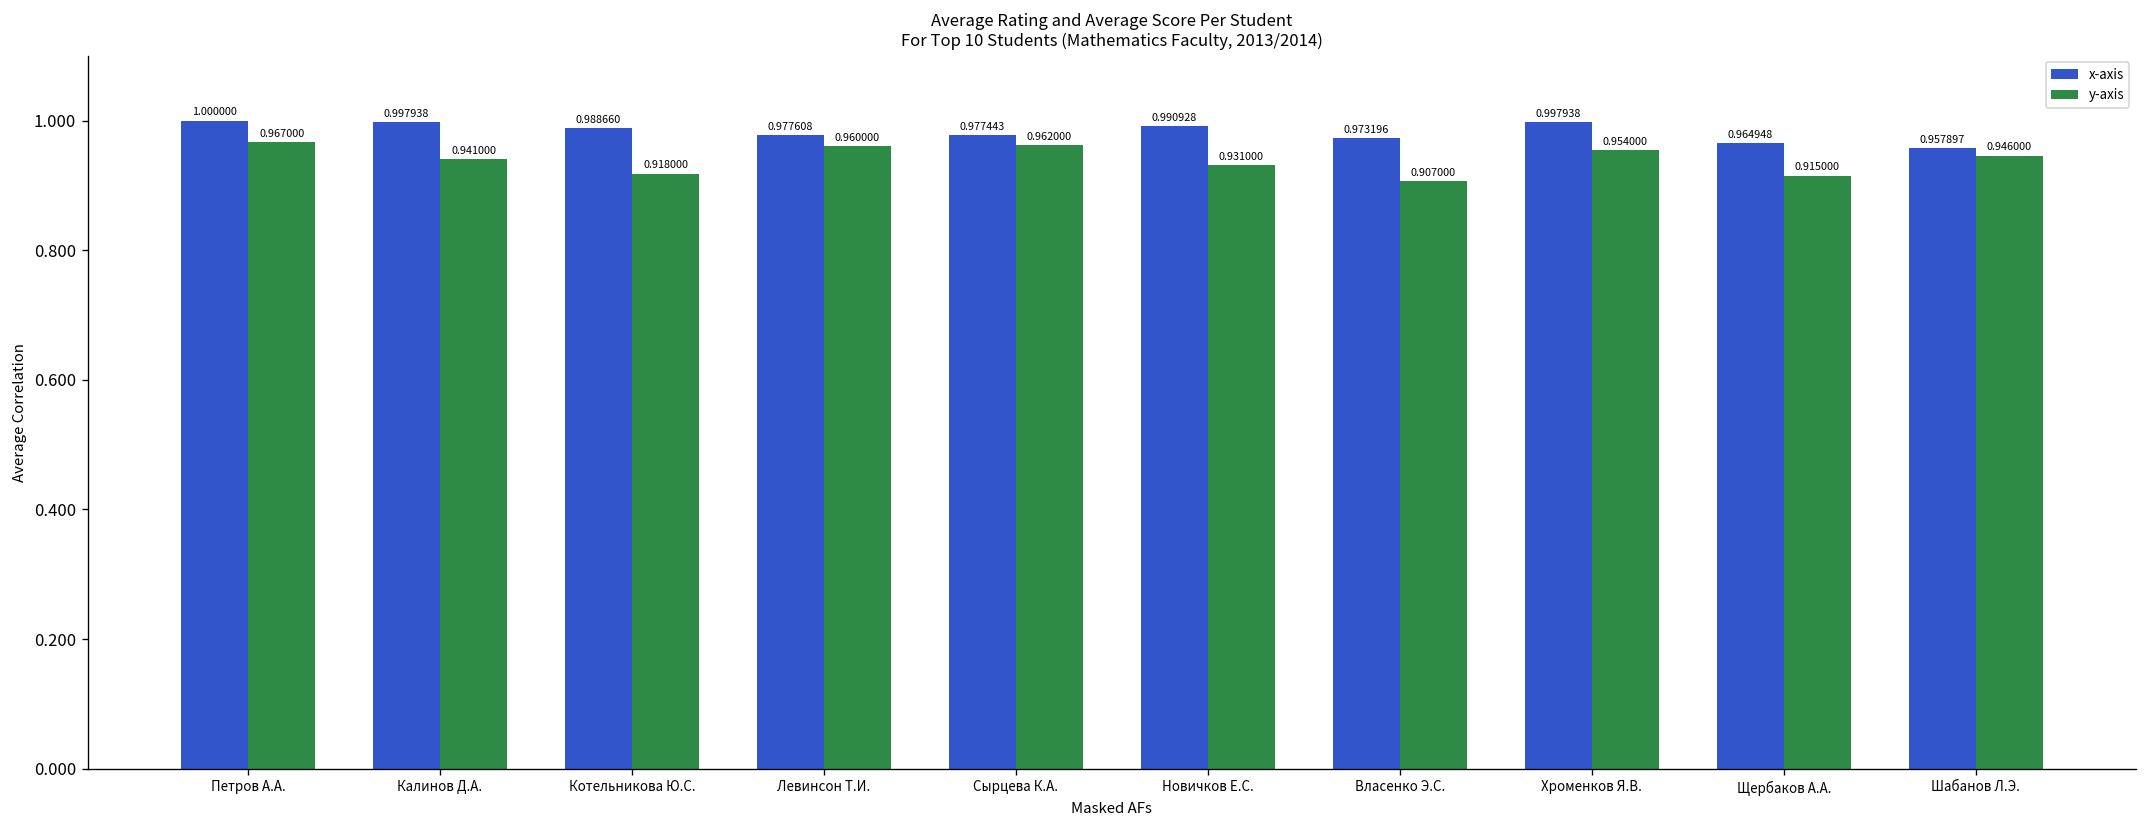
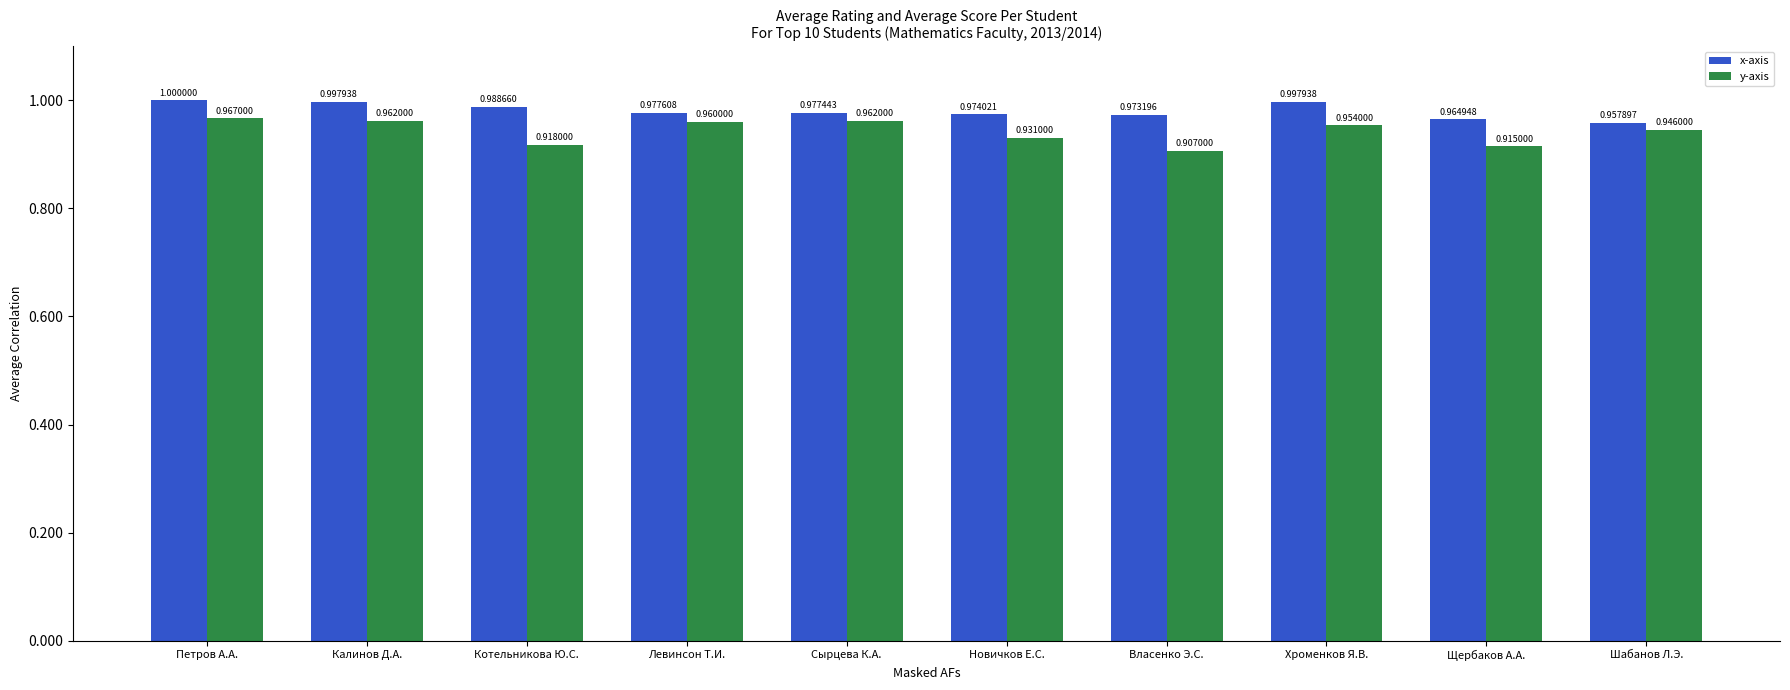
y-axis, Калинов Д.А.: 0.941000 -> 0.962000
x-axis, Новичков Е.С.: 0.990928 -> 0.974021
